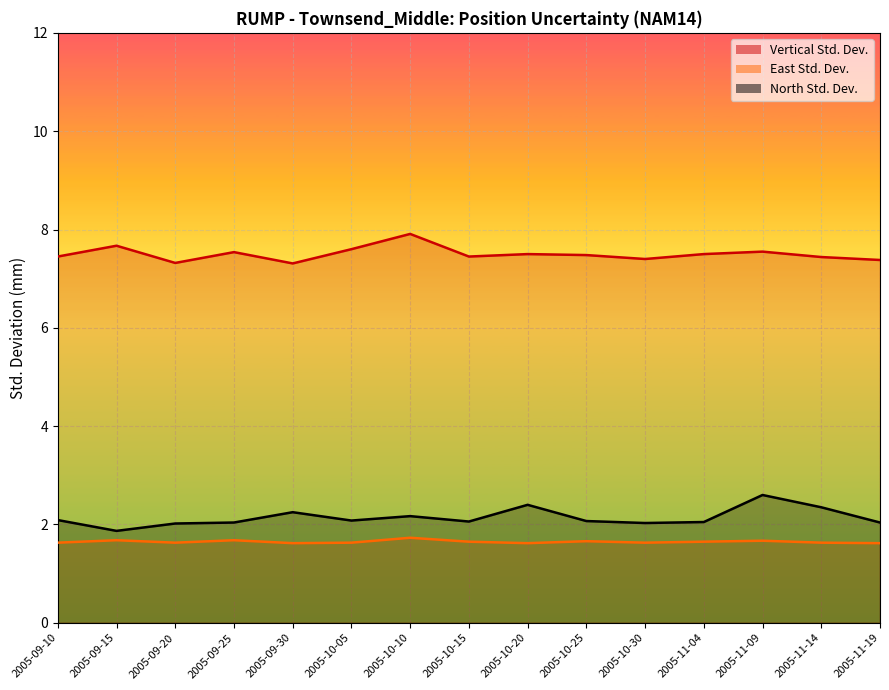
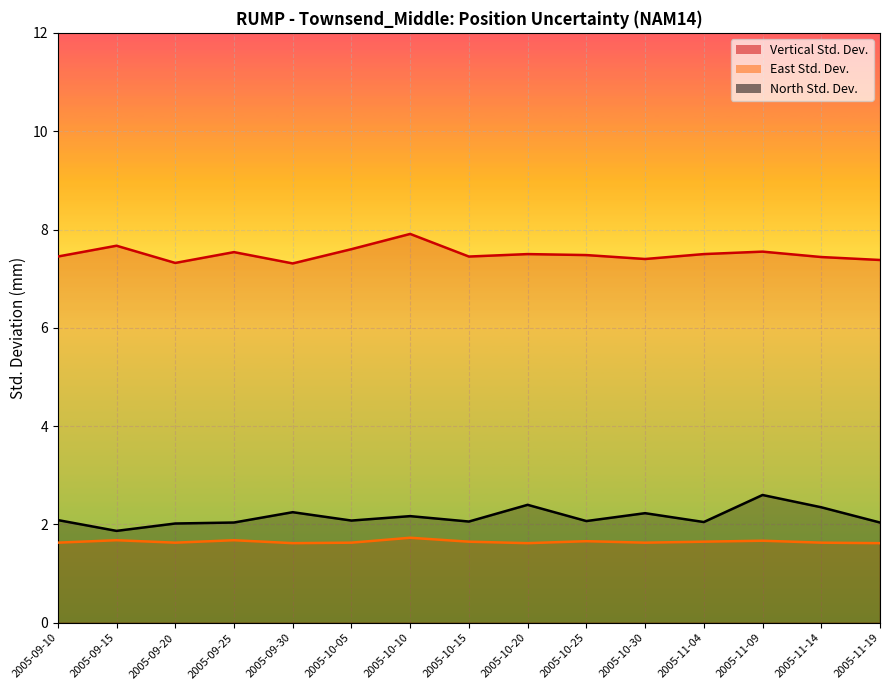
North Std. Dev., 2005-10-30: 2.0 -> 2.2
